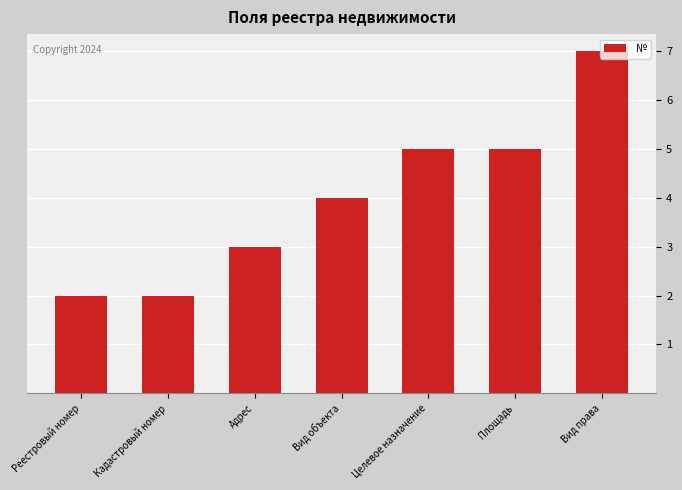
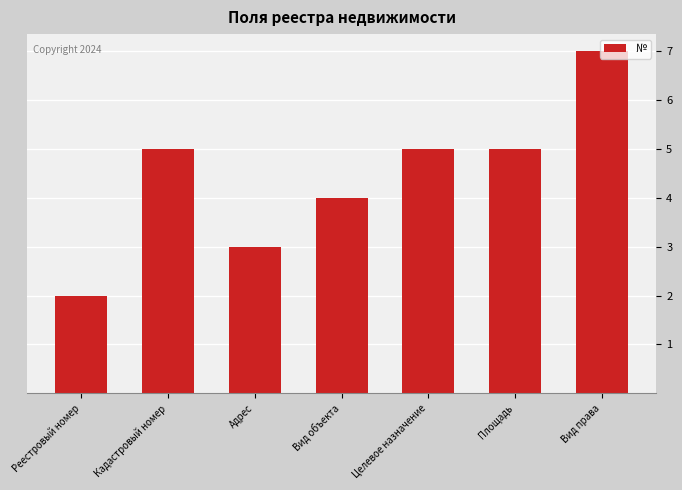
Кадастровый номер: 2 -> 5
